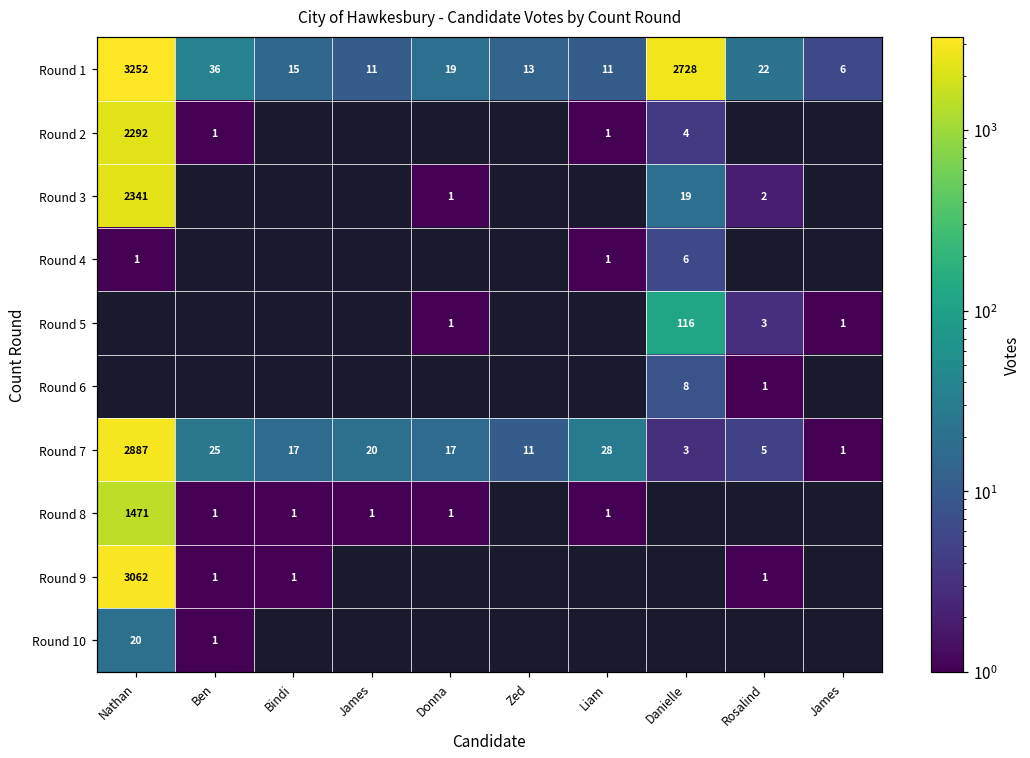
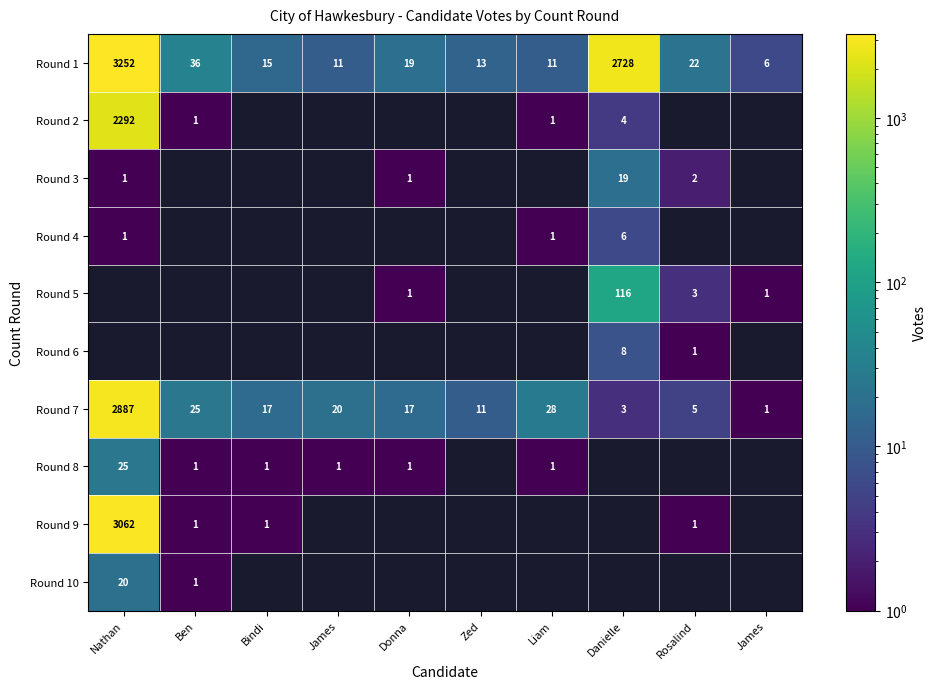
Round 3, Nathan: 2341 -> 1
Round 8, Nathan: 1471 -> 25
